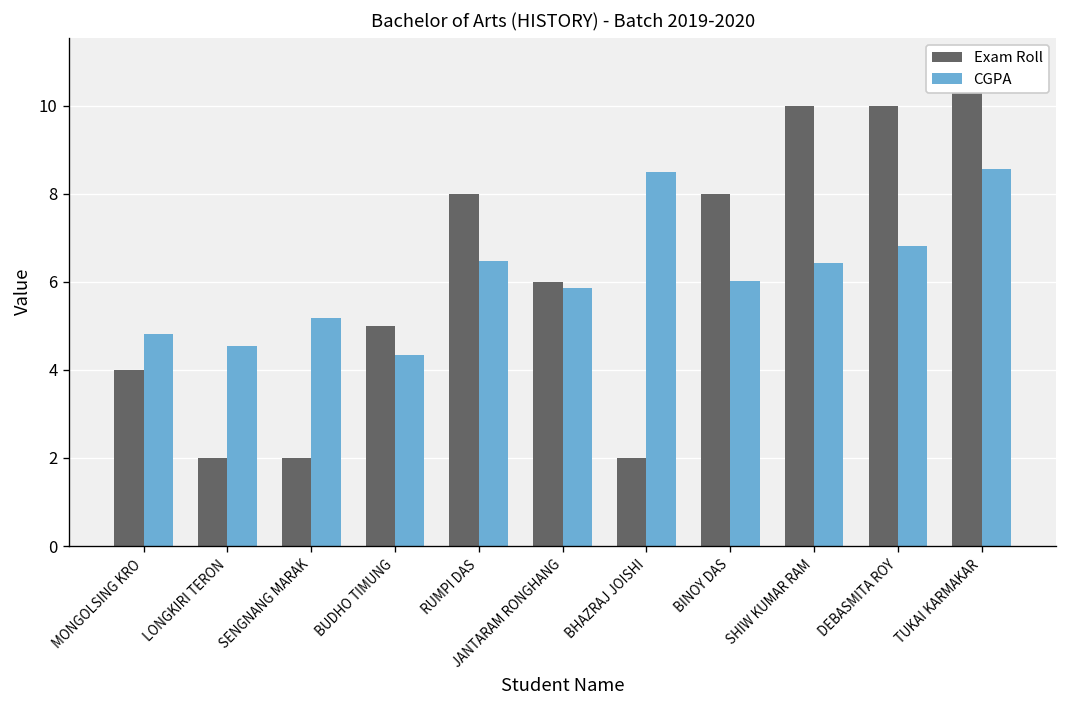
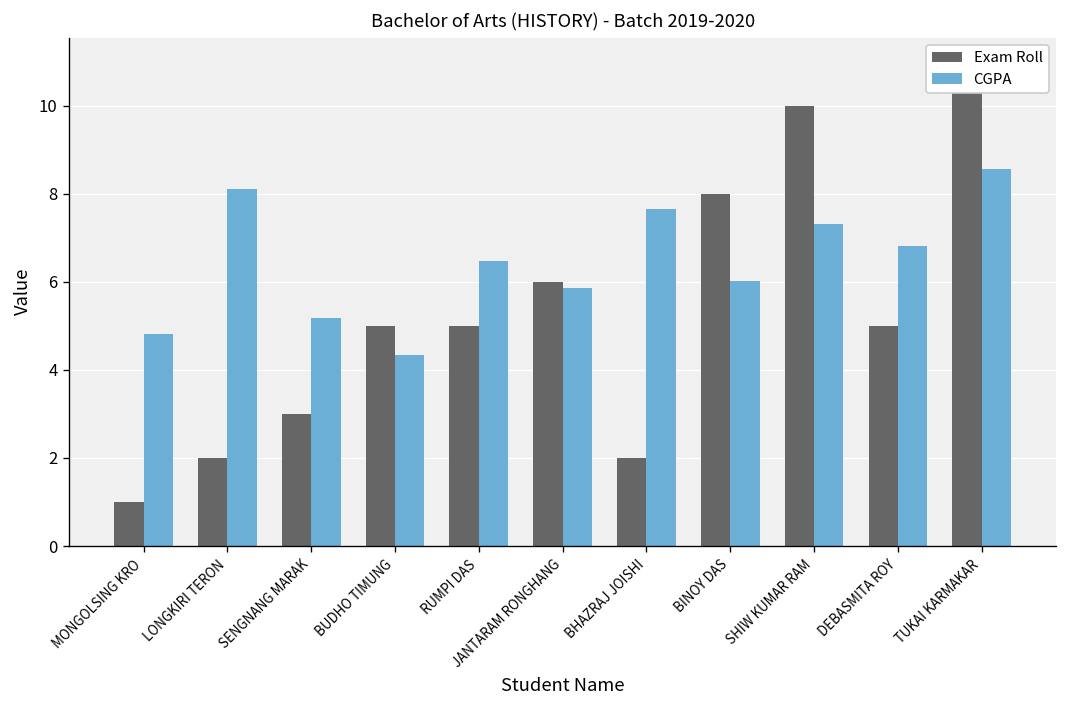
Exam Roll, MONGOLSING KRO: 4 -> 1
CGPA, LONGKIRI TERON: 4.6 -> 8.1
Exam Roll, SENGNANG MARAK: 2 -> 3
Exam Roll, RUMPI DAS: 8 -> 5
CGPA, BHAZRAJ JOISHI: 8.5 -> 7.7
CGPA, SHIW KUMAR RAM: 6.4 -> 7.3
Exam Roll, DEBASMITA ROY: 10 -> 5
